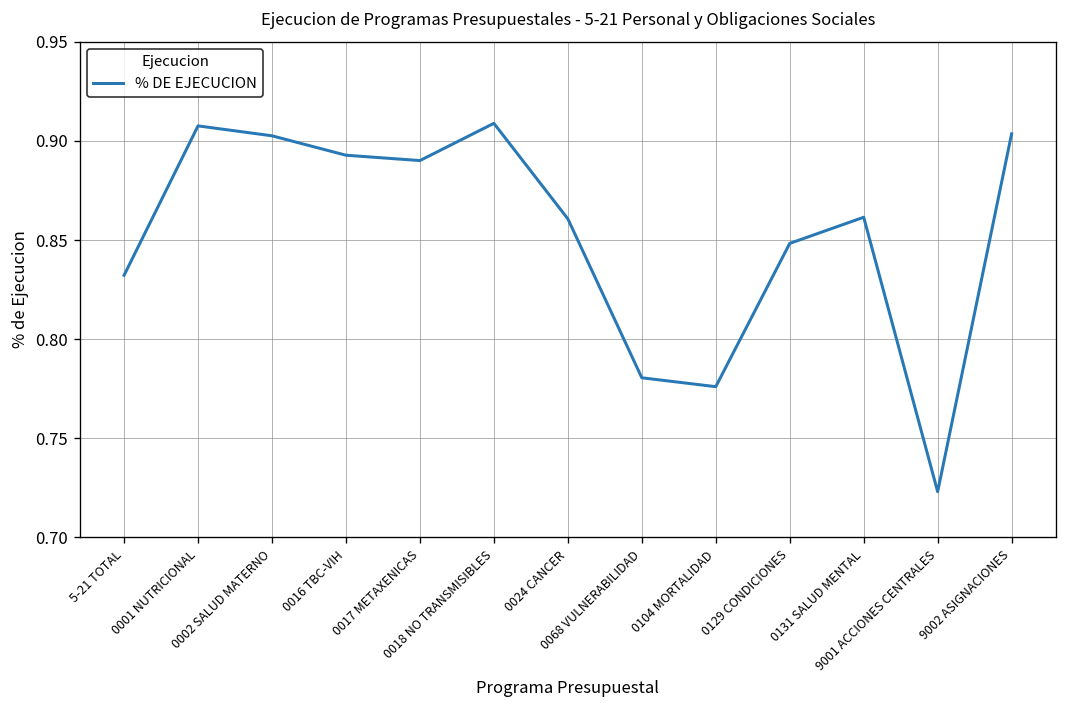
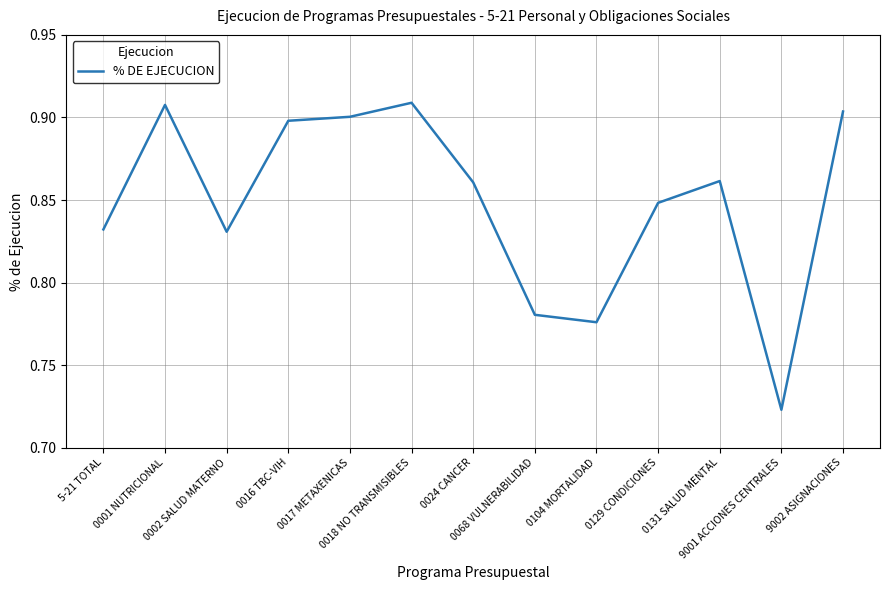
0002 SALUD MATERNO: 0.903 -> 0.831
0016 TBC-VIH: 0.893 -> 0.898
0017 METAXENICAS: 0.890 -> 0.900
